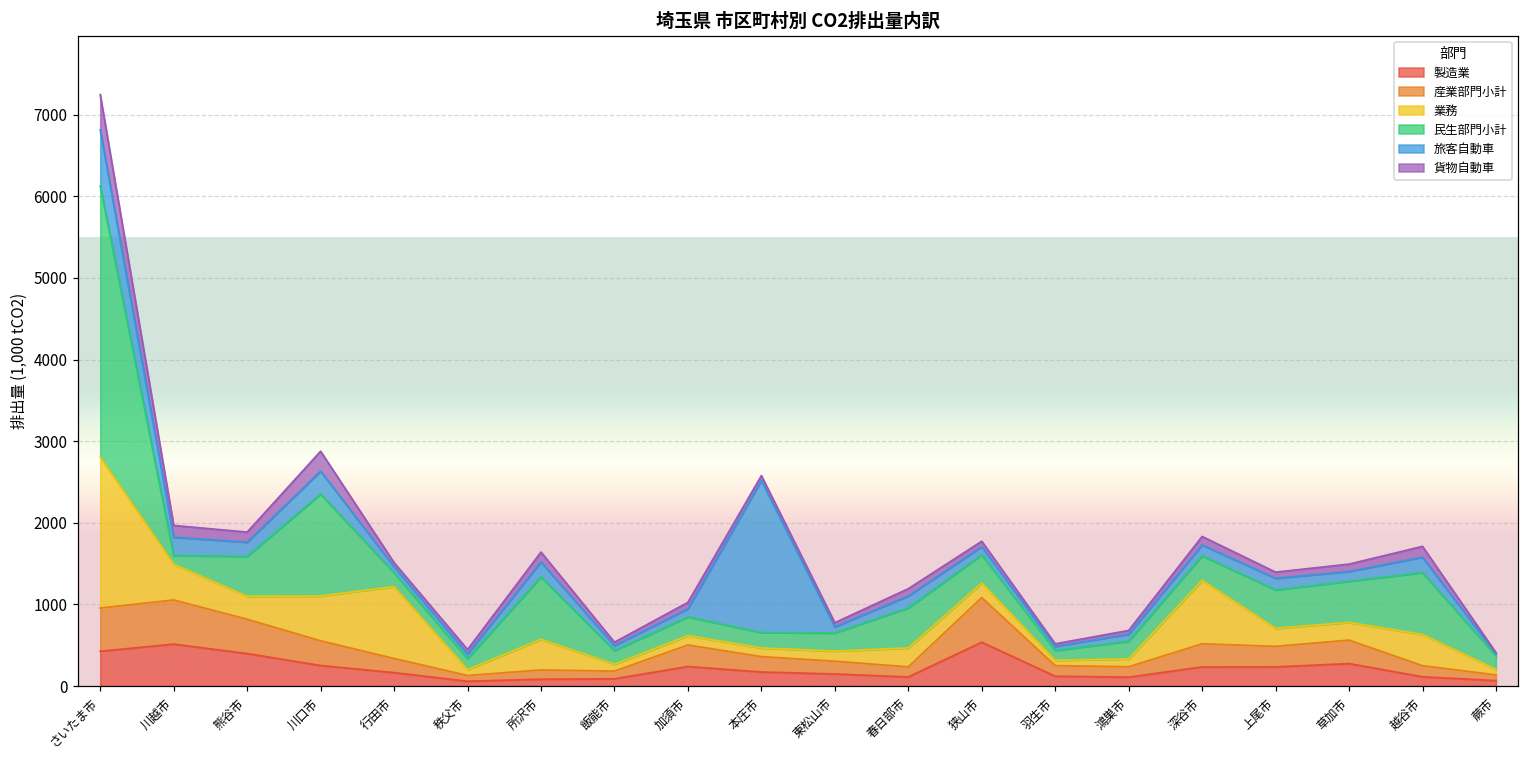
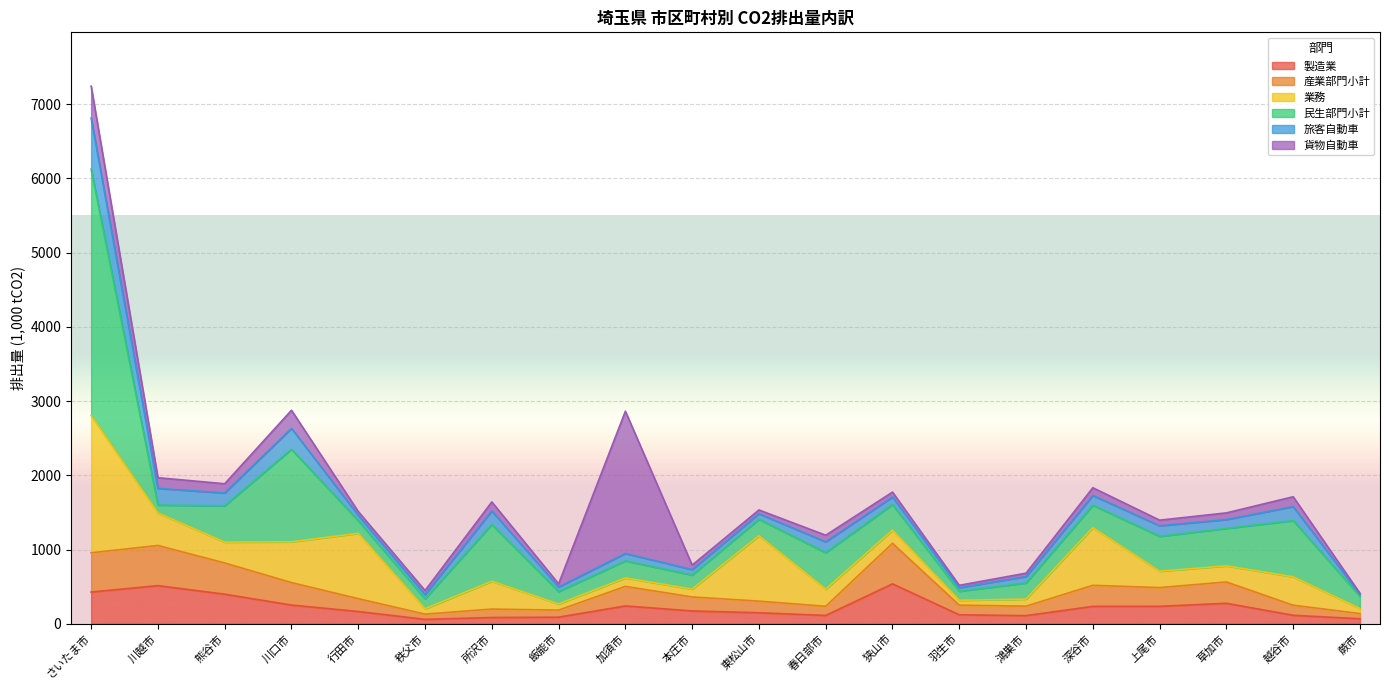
貨物自動車, 加須市: 100 -> 1900
旅客自動車, 本庄市: 1900 -> 100
業務, 東松山市: 100 -> 900
